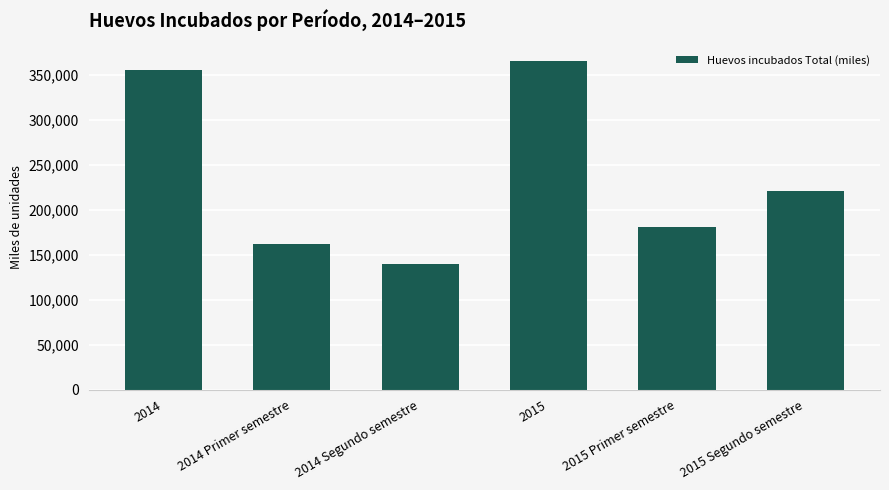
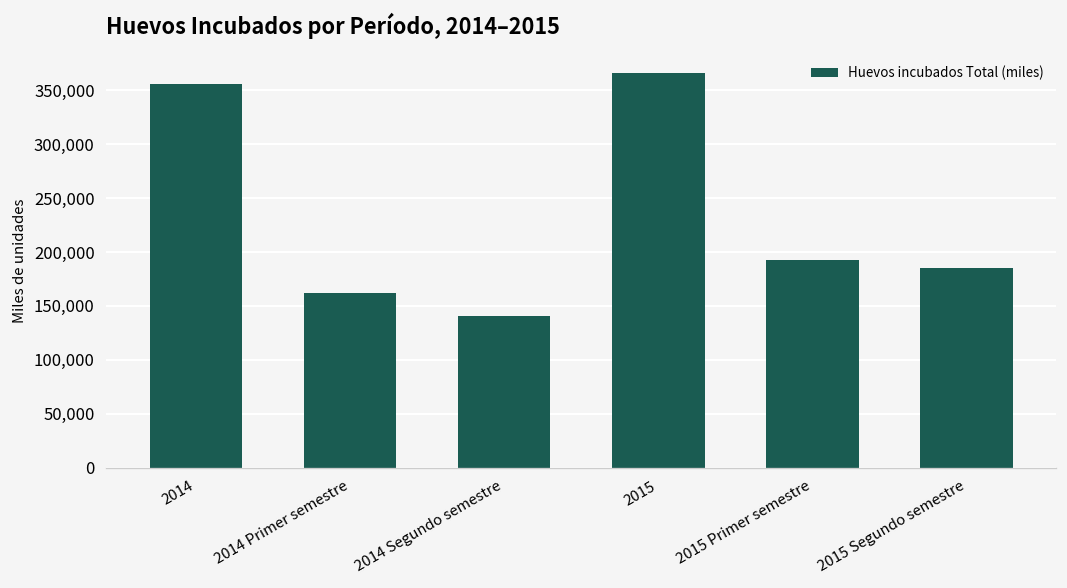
2015 Primer semestre: 180,000 -> 190,000
2015 Segundo semestre: 220,000 -> 180,000
